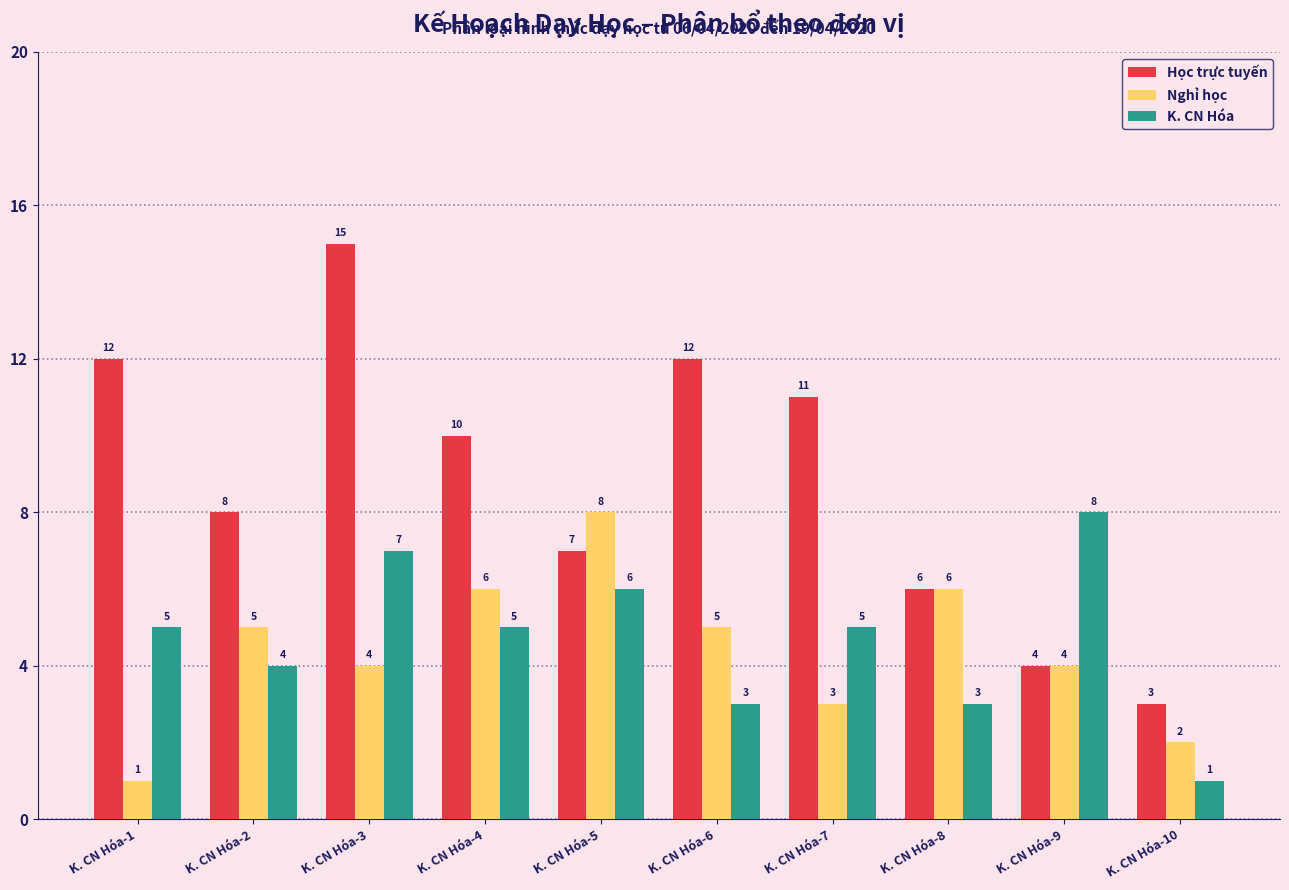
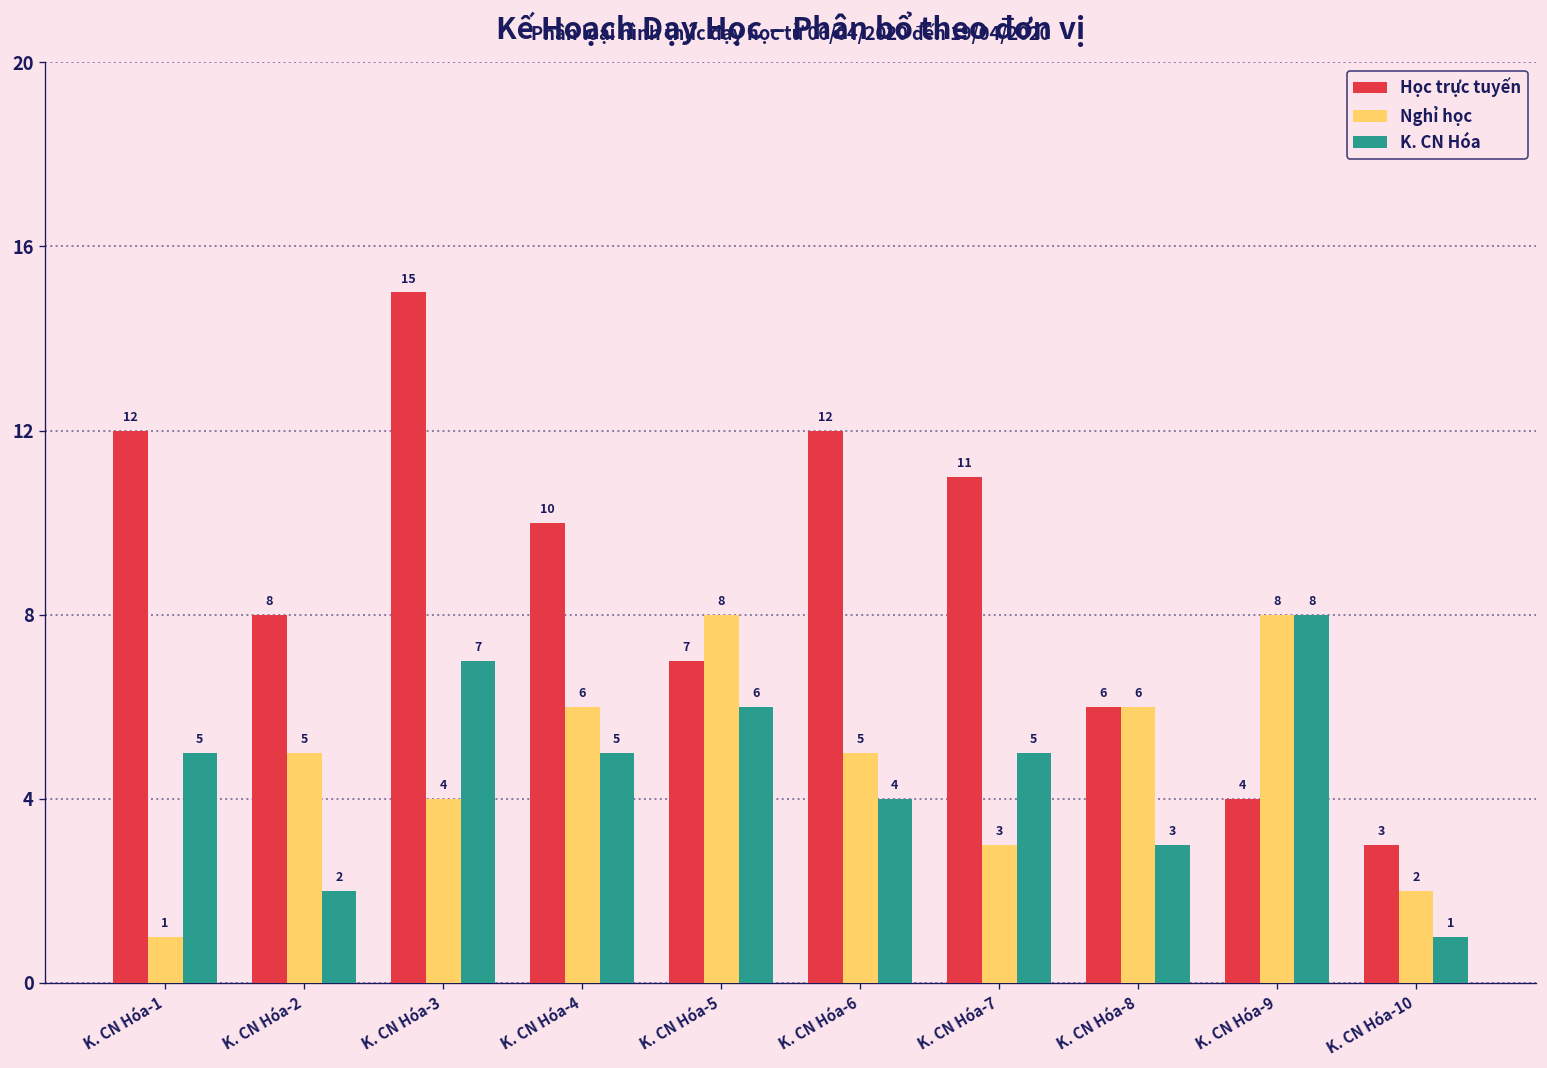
K. CN Hóa, K. CN Hóa-2: 4 -> 2
K. CN Hóa, K. CN Hóa-6: 3 -> 4
Nghỉ học, K. CN Hóa-9: 4 -> 8
